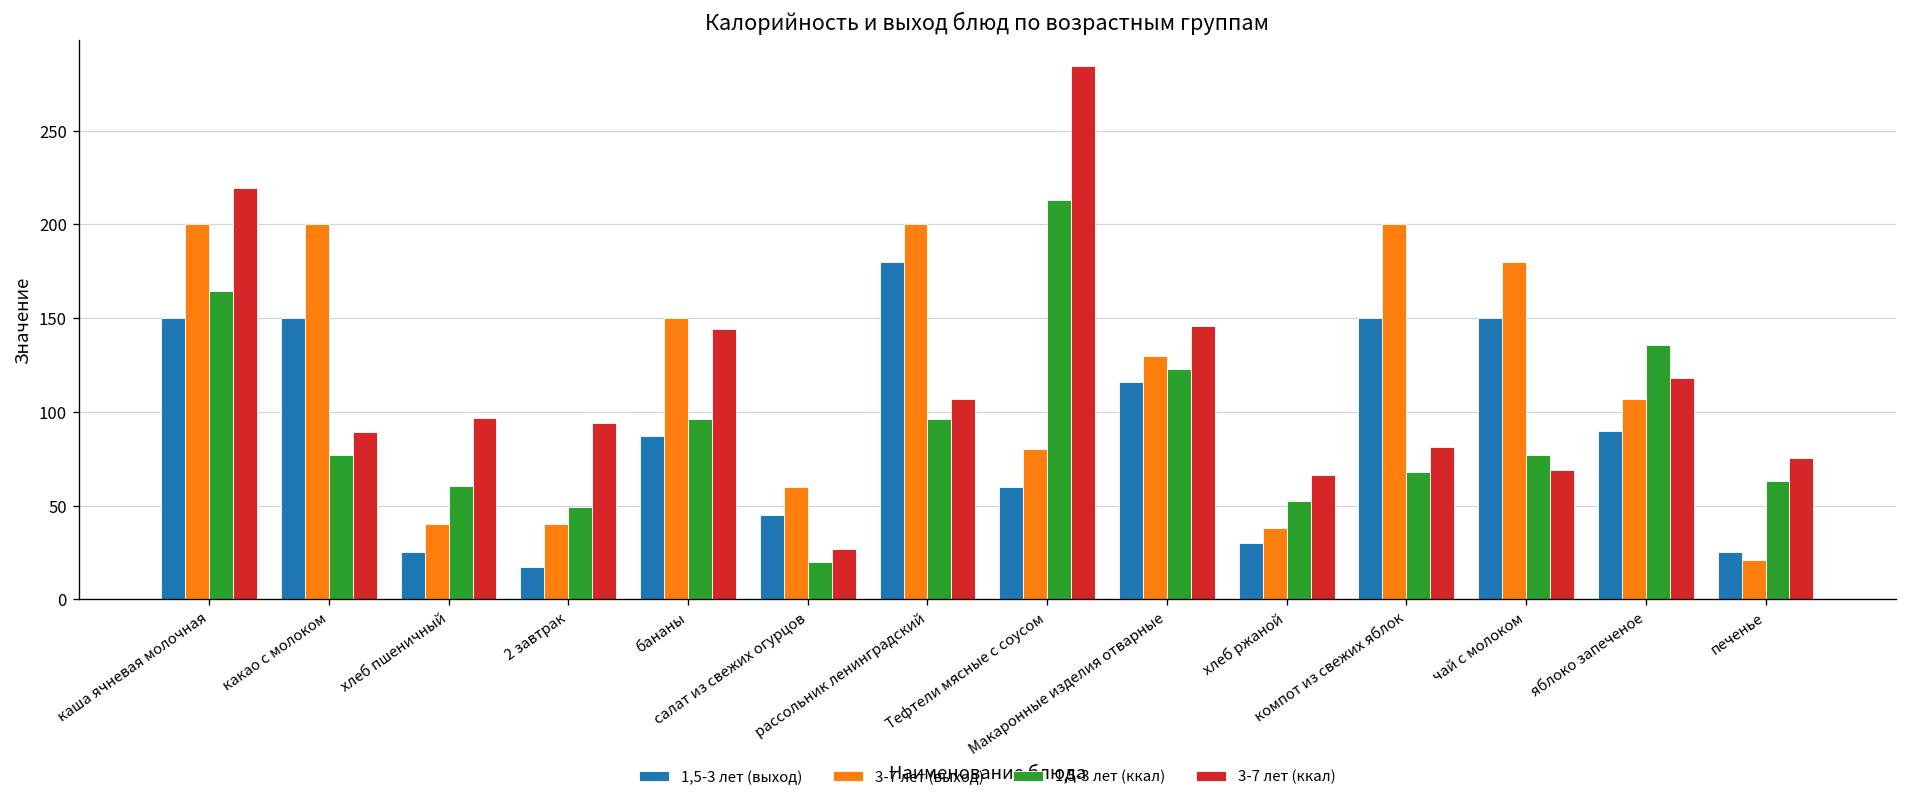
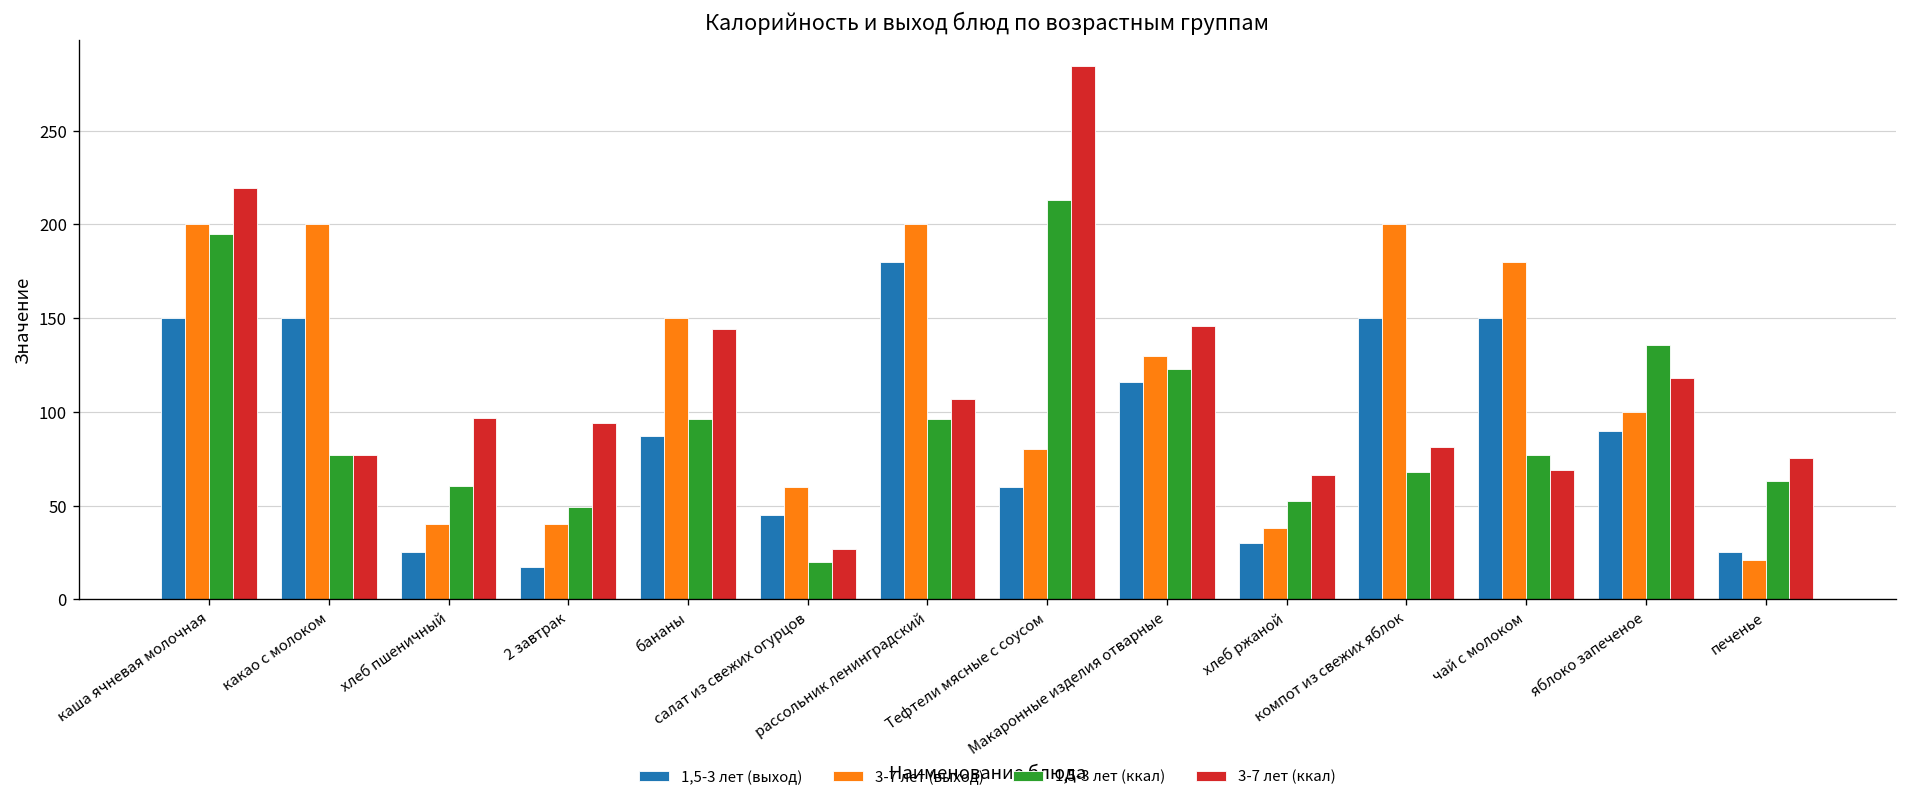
1,5-3 лет (ккал), каша ячневая молочная: 165 -> 195
3-7 лет (ккал), какао с молоком: 89 -> 77
3-7 лет (выход), яблоко запеченое: 107 -> 100
